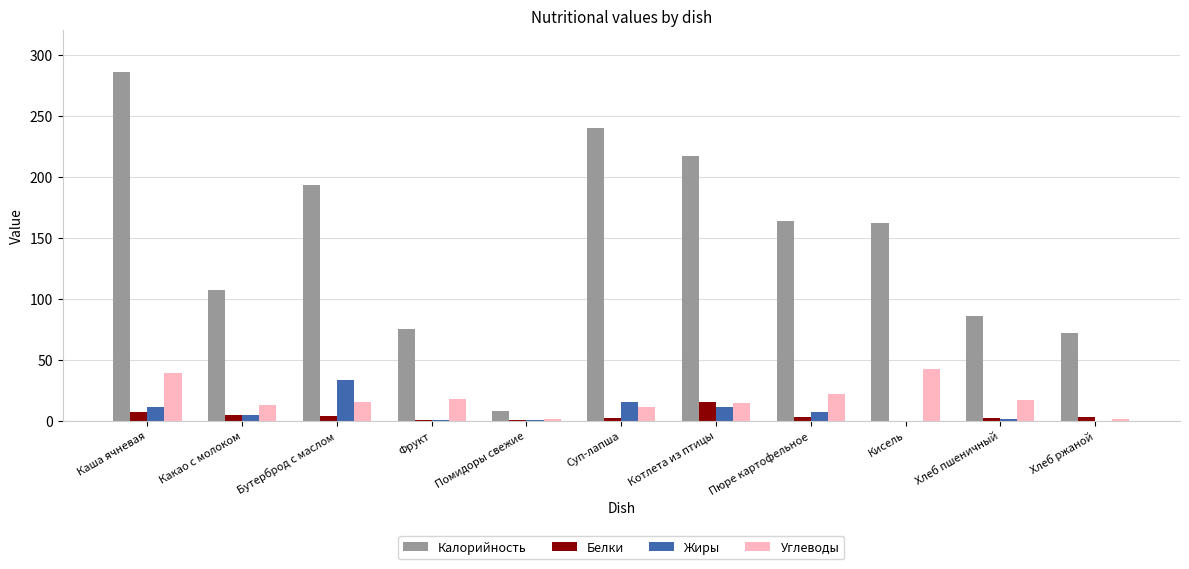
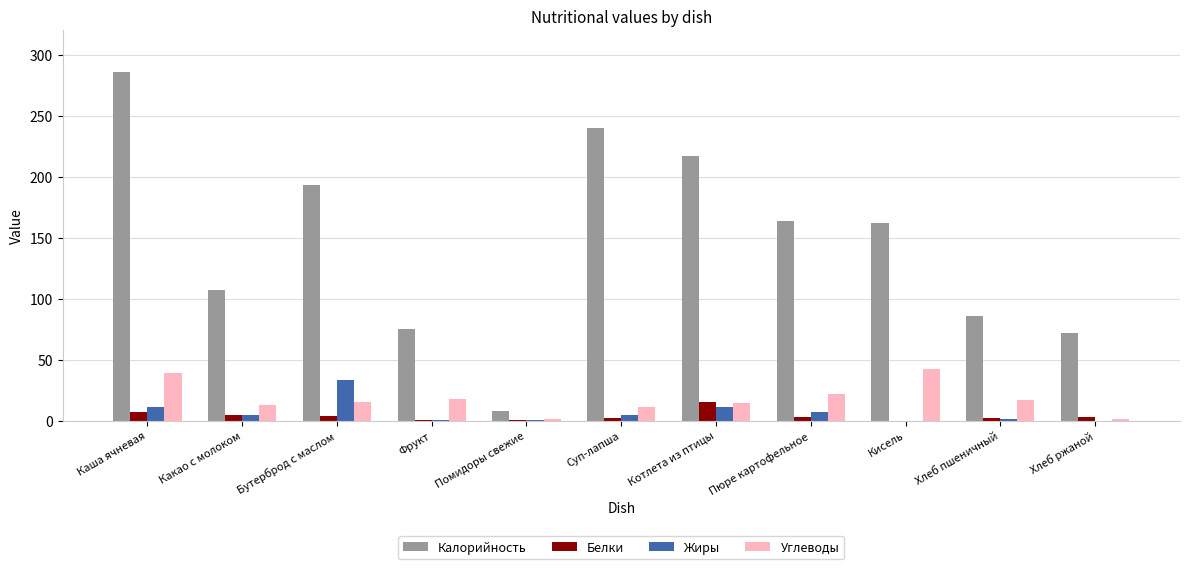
Жиры, Суп-лапша: 15 -> 5
